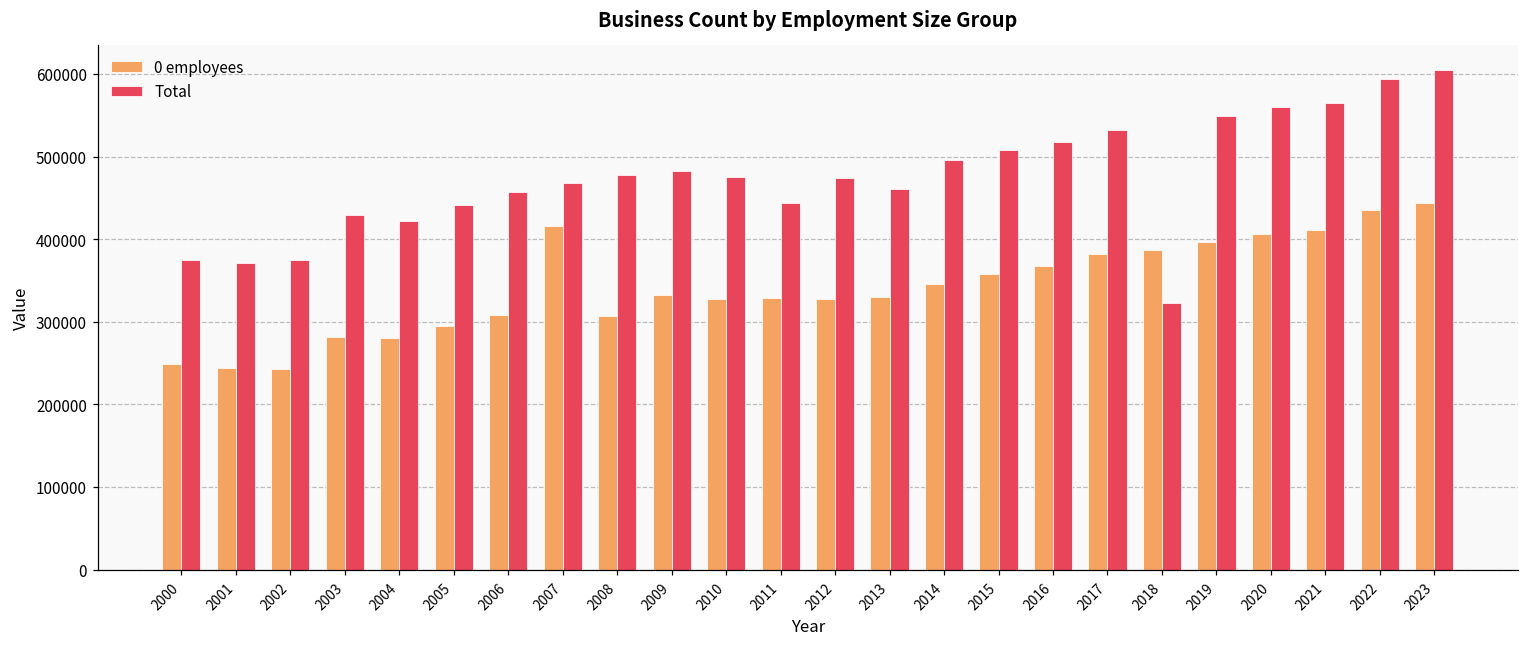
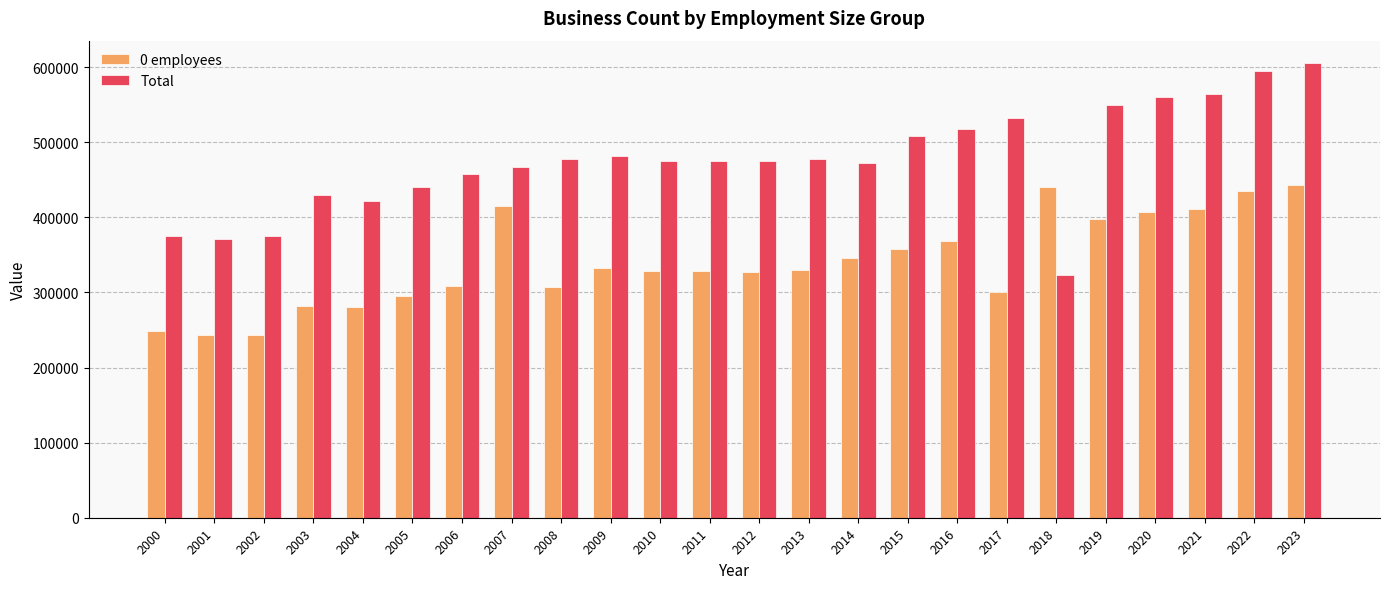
Total, 2011: 440000 -> 480000
Total, 2013: 460000 -> 480000
Total, 2014: 500000 -> 470000
0 employees, 2017: 380000 -> 300000
0 employees, 2018: 390000 -> 440000
